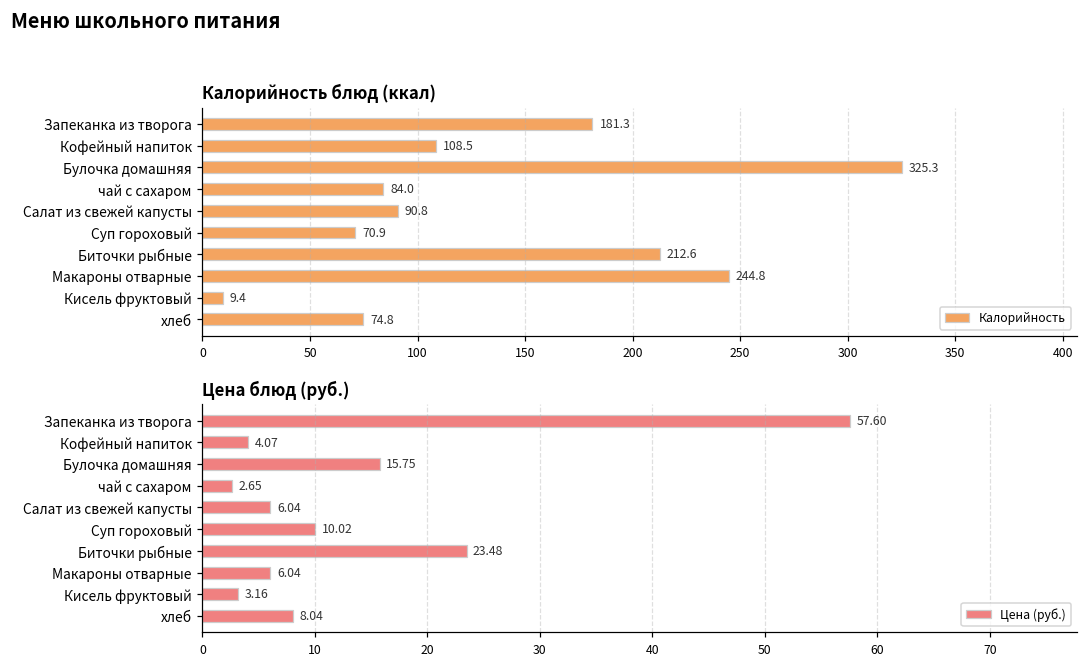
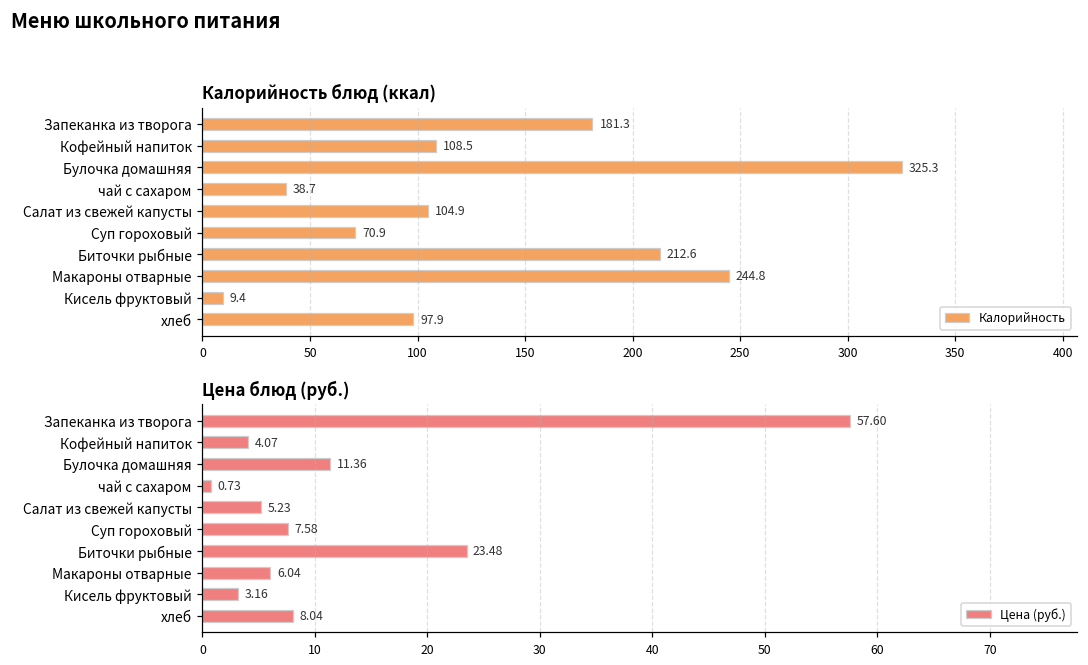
Калорийность блюд (ккал), чай с сахаром: 84.0 -> 38.7
Калорийность блюд (ккал), Салат из свежей капусты: 90.8 -> 104.9
Калорийность блюд (ккал), хлеб: 74.8 -> 97.9
Цена блюд (руб.), Булочка домашняя: 15.75 -> 11.36
Цена блюд (руб.), чай с сахаром: 2.65 -> 0.73
Цена блюд (руб.), Салат из свежей капусты: 6.04 -> 5.23
Цена блюд (руб.), Суп гороховый: 10.02 -> 7.58
